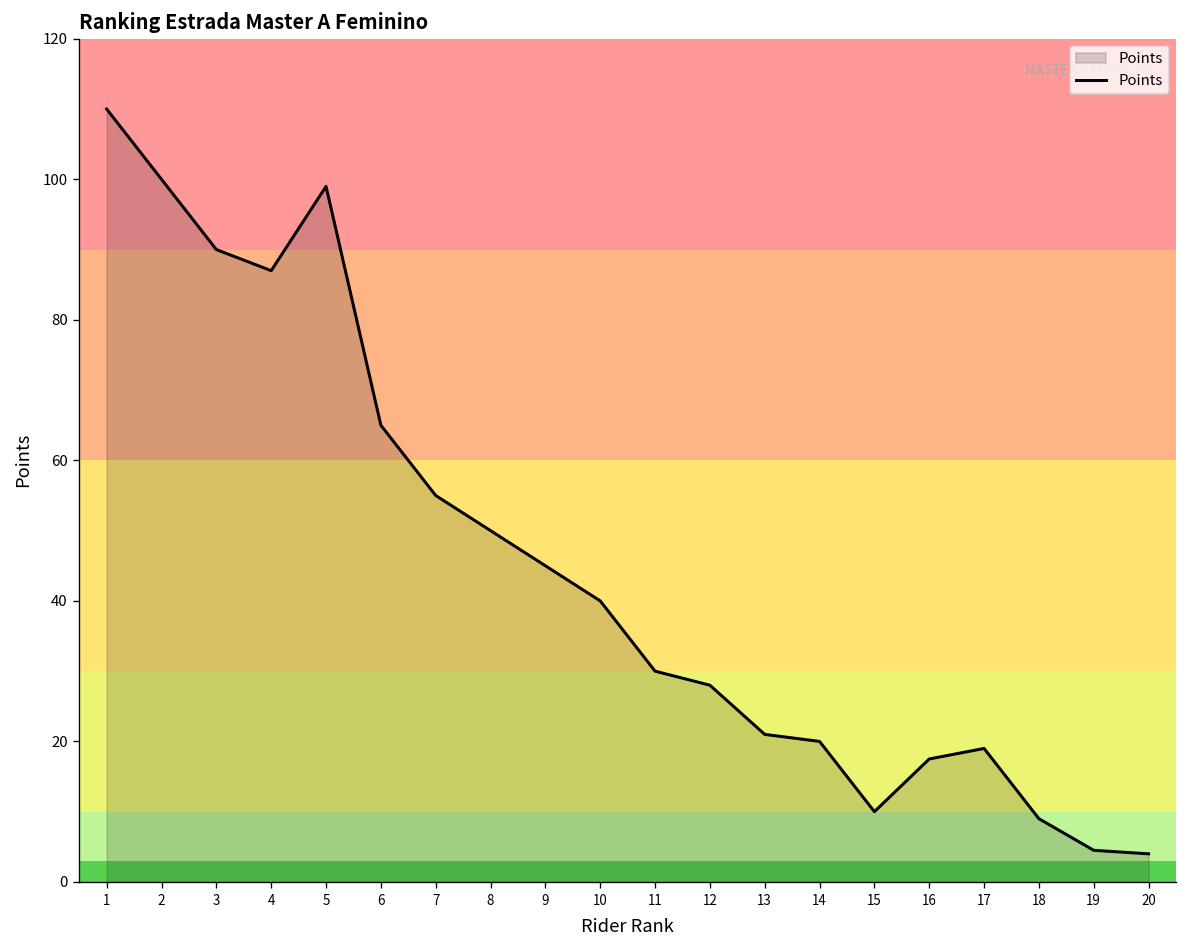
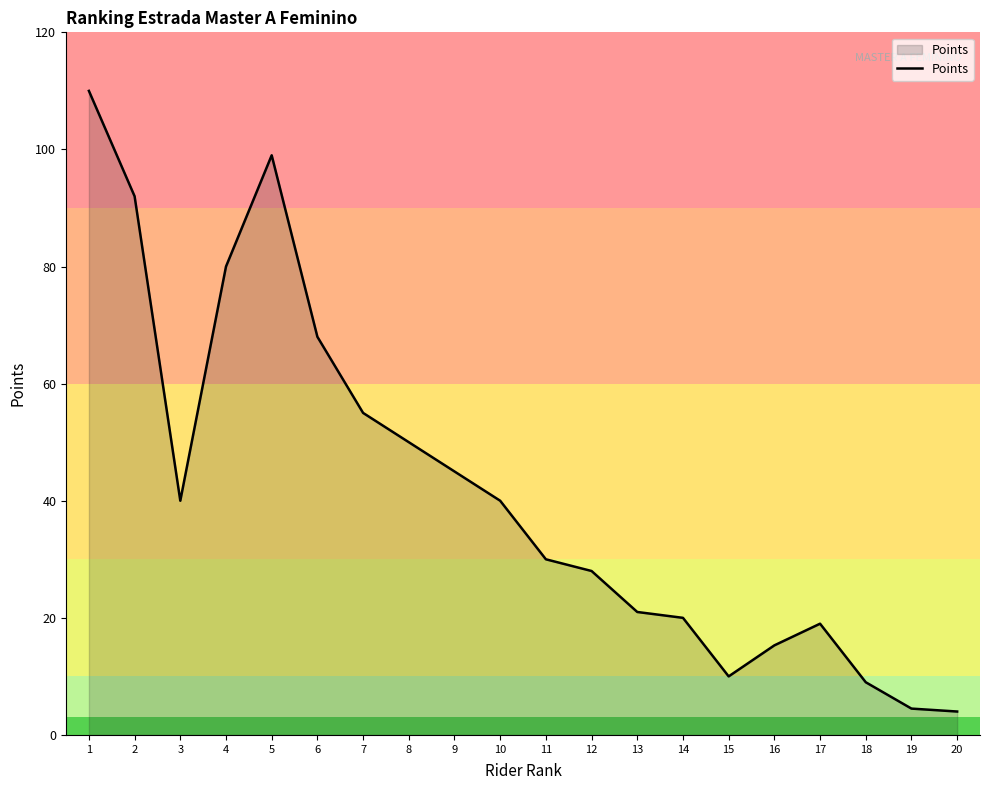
2: 100 -> 92
3: 90 -> 40
4: 87 -> 80
6: 65 -> 68
16: 18 -> 15
